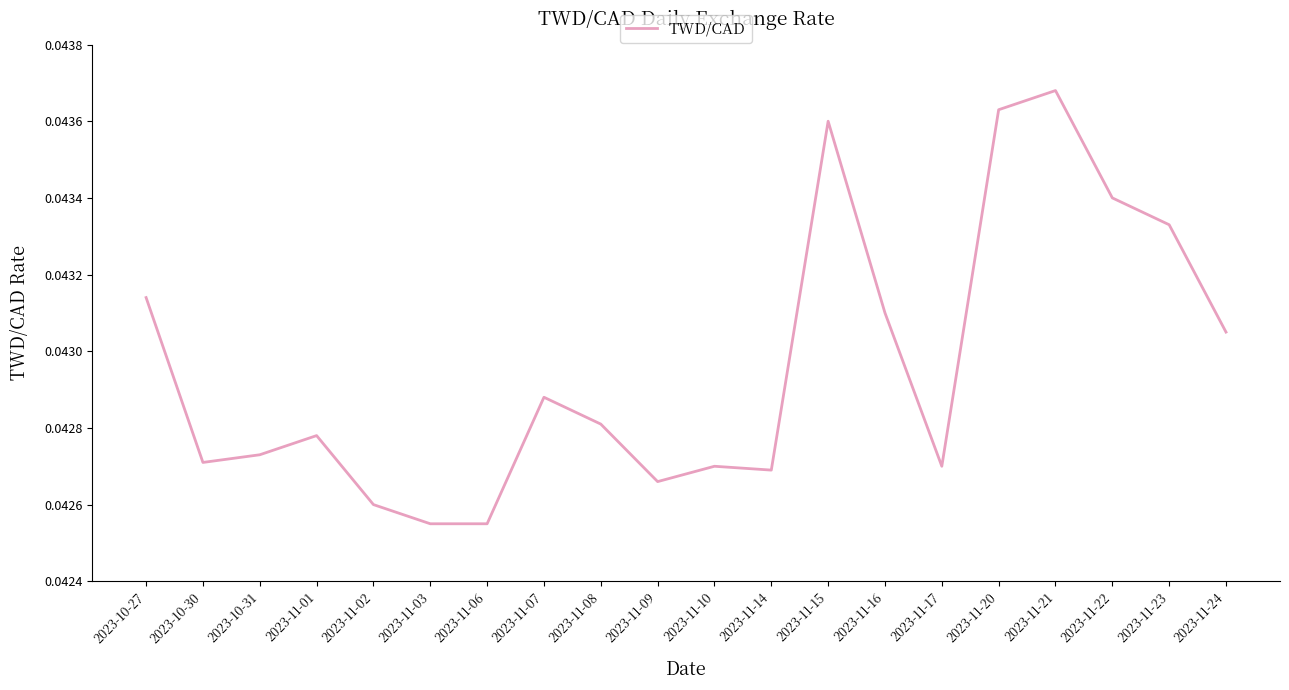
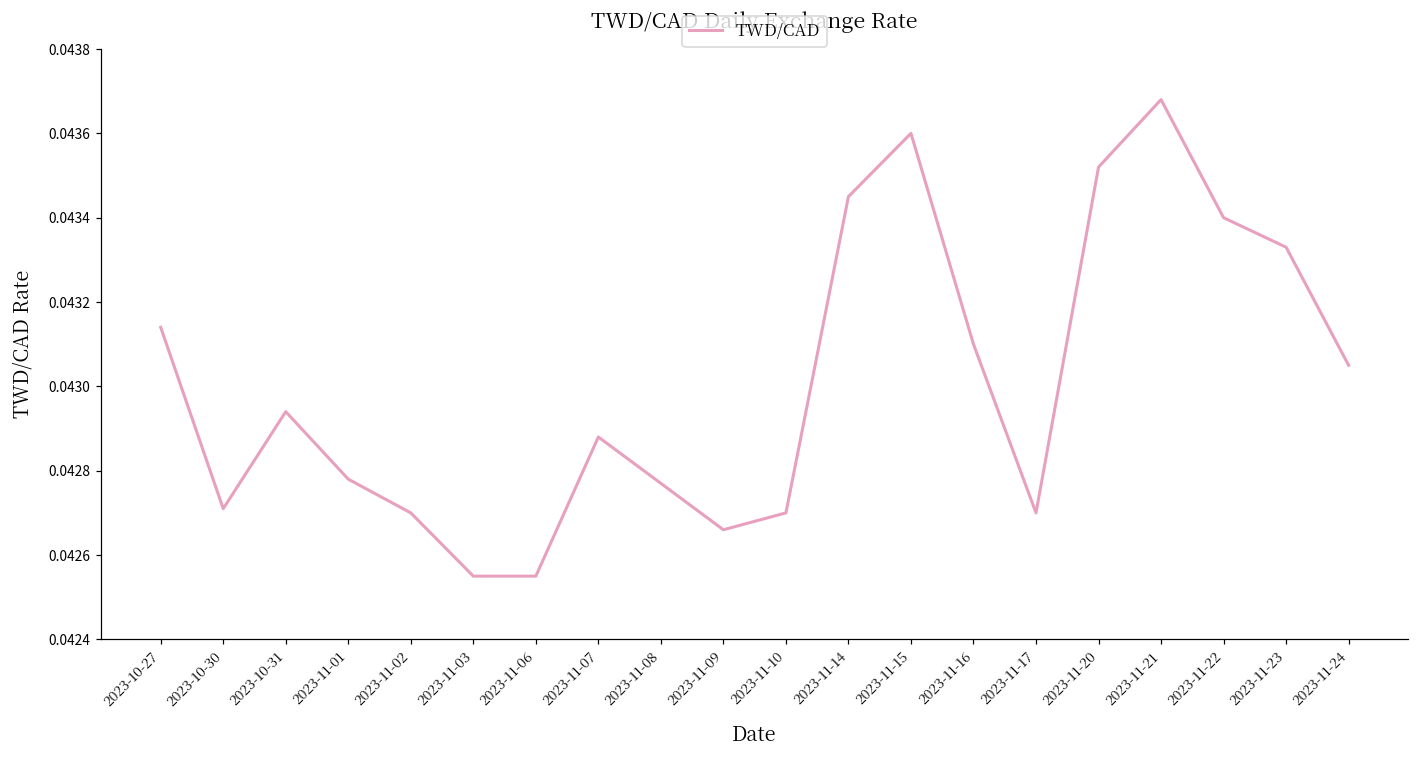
2023-10-31: 0.04273 -> 0.04294
2023-11-02: 0.0426 -> 0.0427
2023-11-08: 0.04281 -> 0.04277
2023-11-14: 0.04269 -> 0.04345
2023-11-20: 0.04363 -> 0.04352
